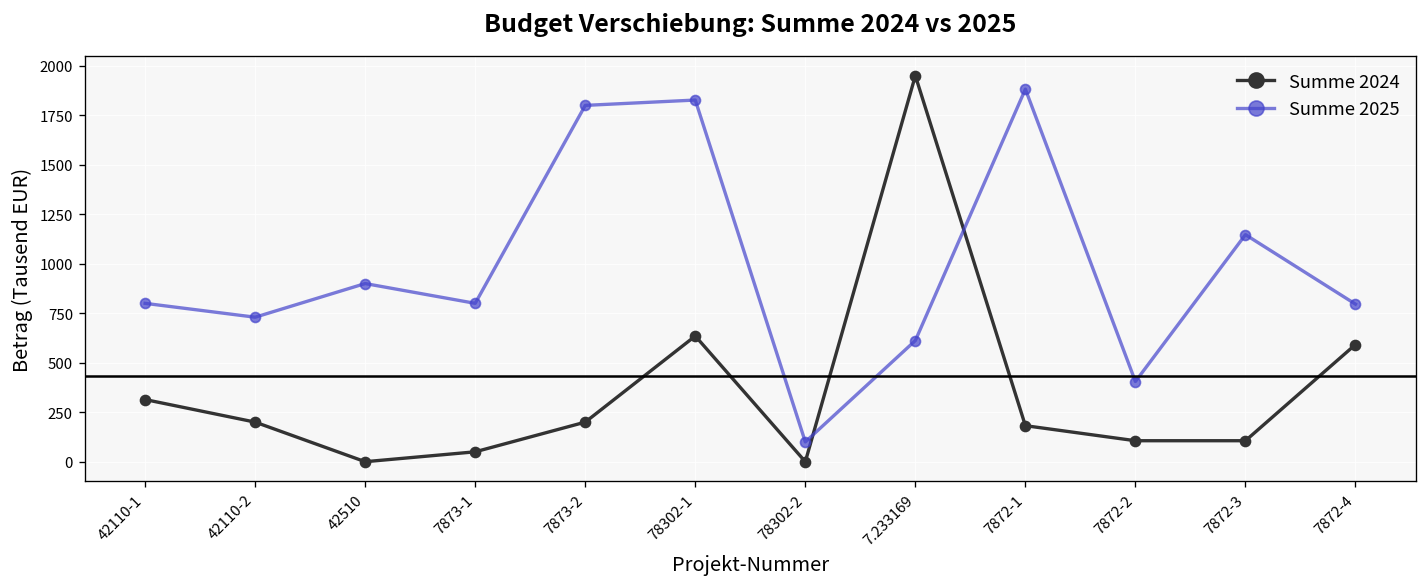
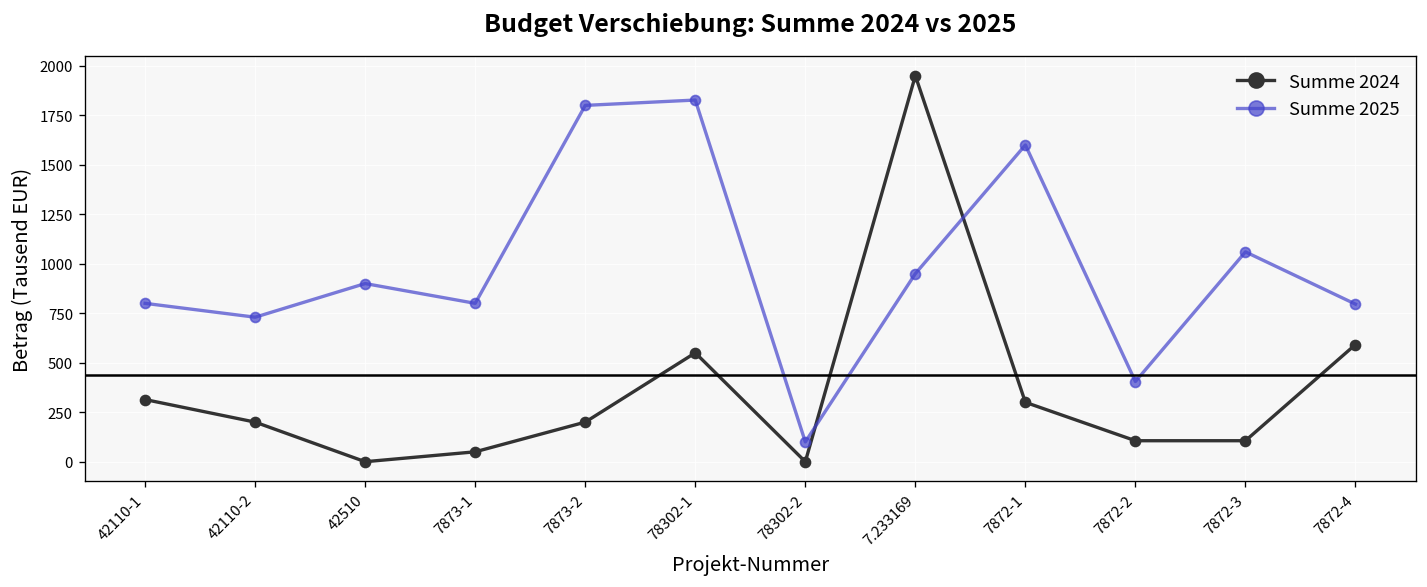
Summe 2024, 78302-1: 640 -> 550
Summe 2025, 7.233169: 610 -> 950
Summe 2024, 7872-1: 180 -> 300
Summe 2025, 7872-1: 1880 -> 1600
Summe 2025, 7872-3: 1150 -> 1060
